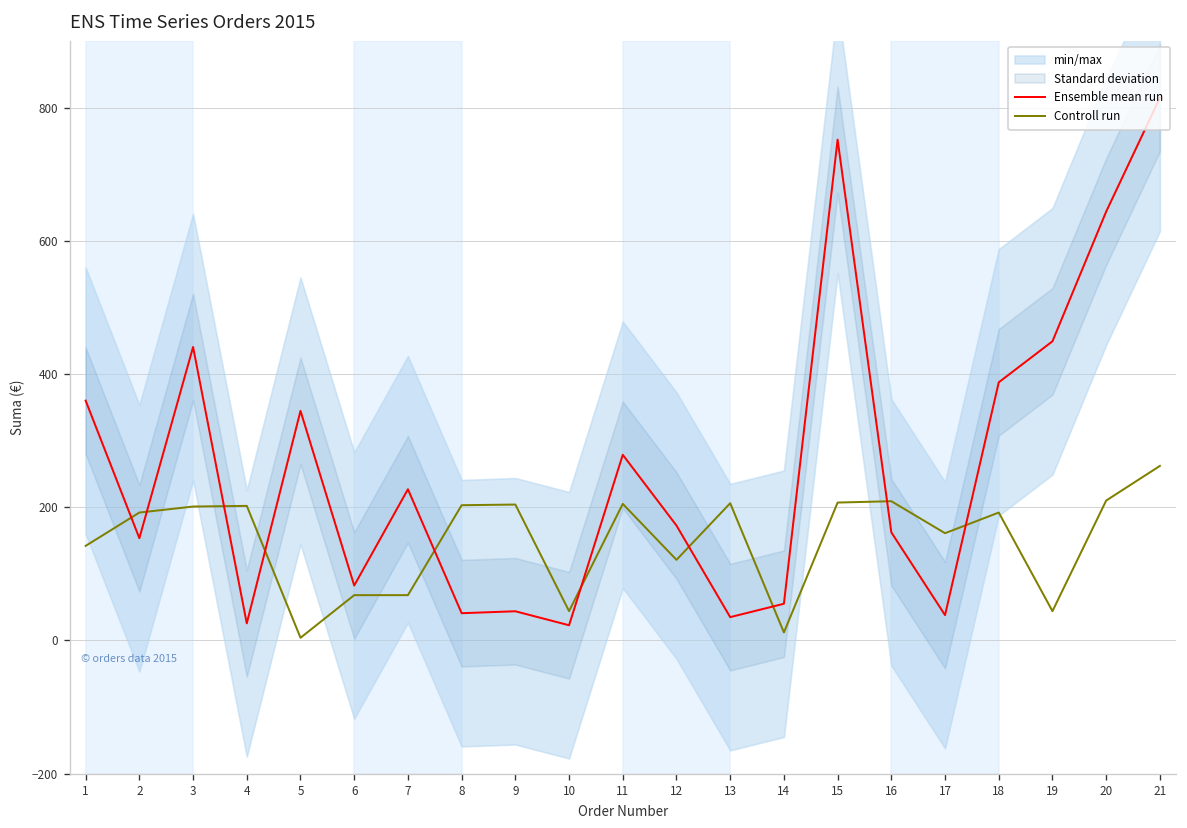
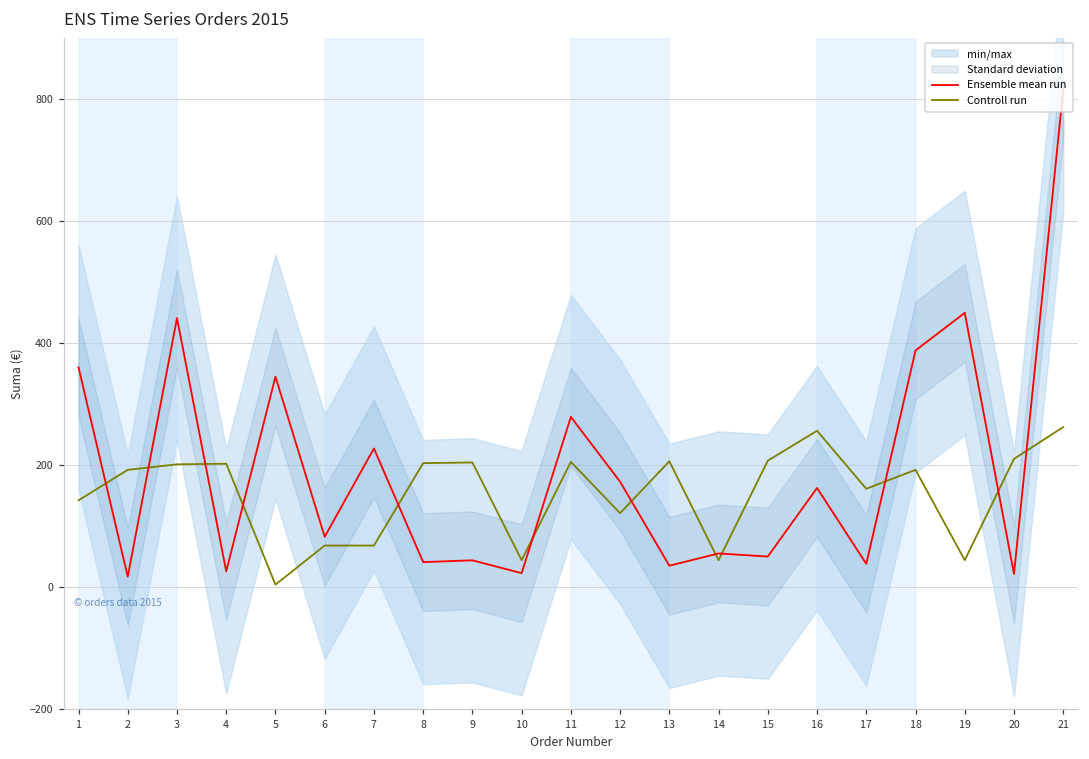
Ensemble mean run, 2: 150 -> 20
Controll run, 14: 10 -> 40
Ensemble mean run, 15: 750 -> 50
Controll run, 16: 210 -> 260
Ensemble mean run, 20: 640 -> 20
